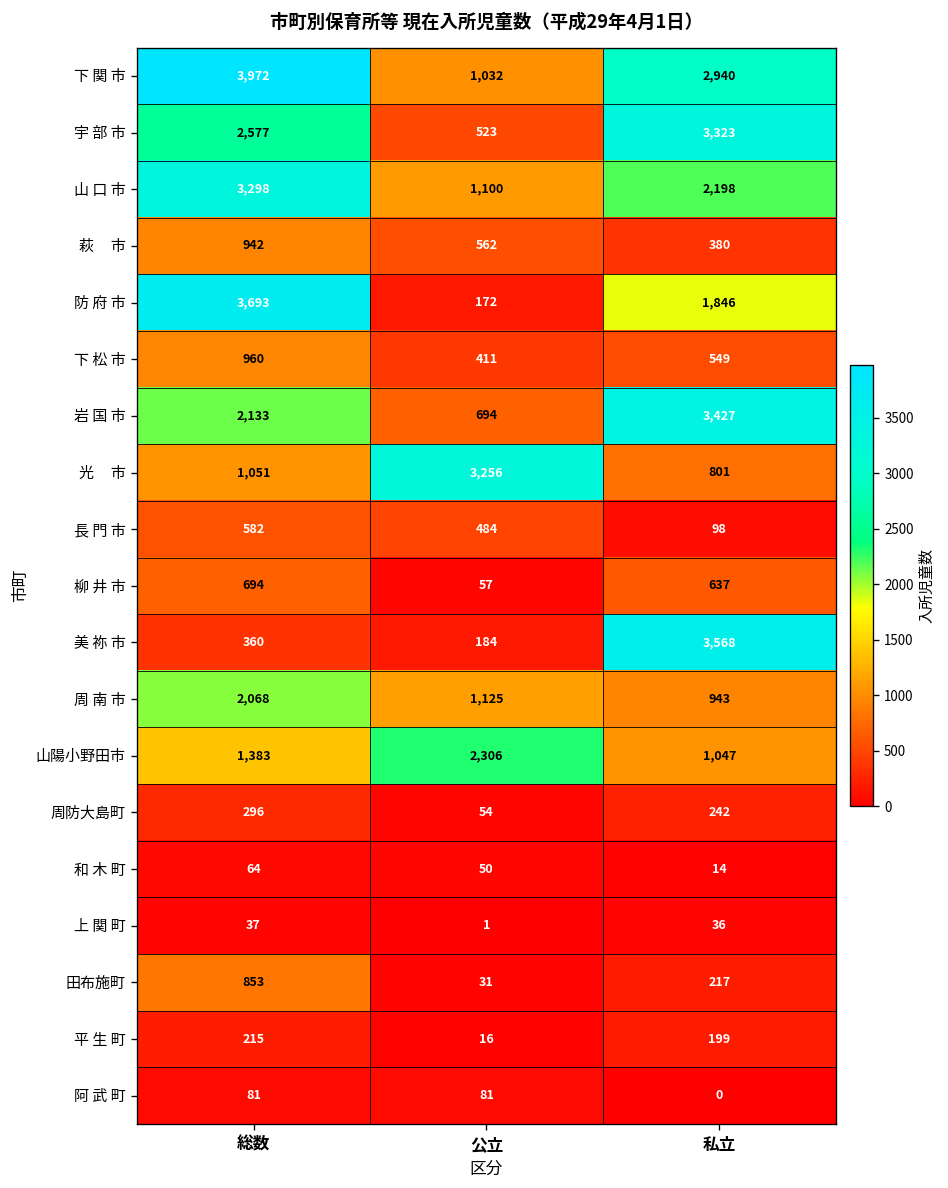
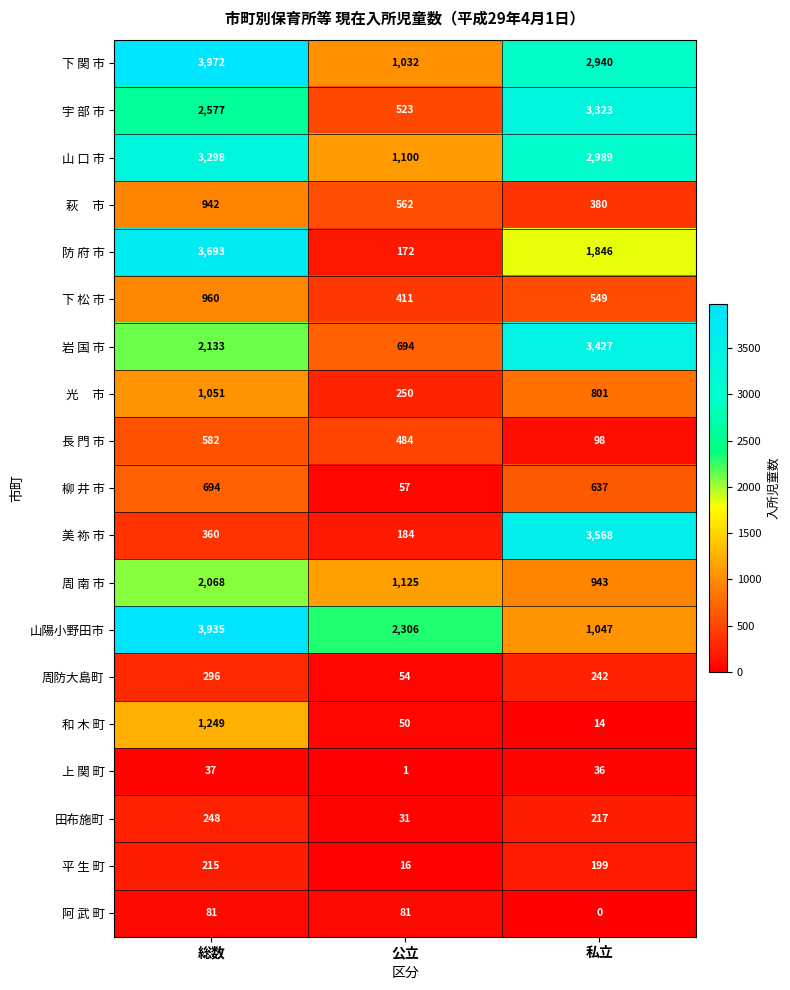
山 口 市, 私立: 2,198 -> 2,989
光 市, 公立: 3,256 -> 250
山陽小野田市, 総数: 1,383 -> 3,935
和 木 町, 総数: 64 -> 1,249
田布施町, 総数: 853 -> 248
